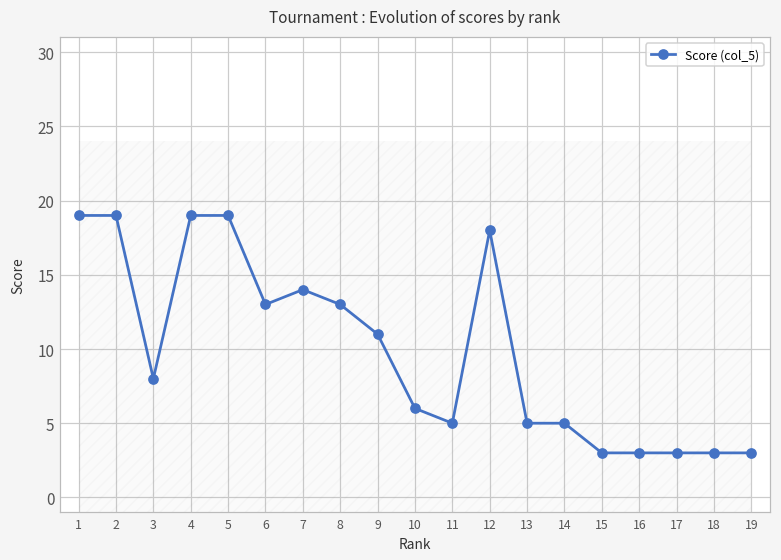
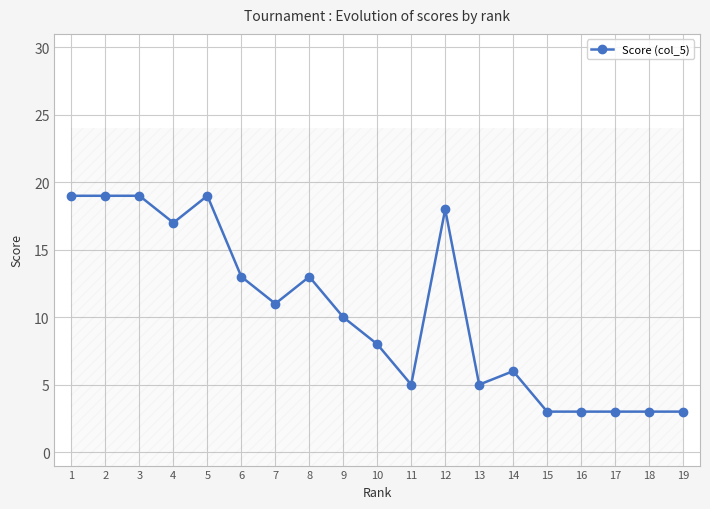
Score (col_5), 3: 8 -> 19
Score (col_5), 4: 19 -> 17
Score (col_5), 7: 14 -> 11
Score (col_5), 9: 11 -> 10
Score (col_5), 10: 6 -> 8
Score (col_5), 14: 5 -> 6
